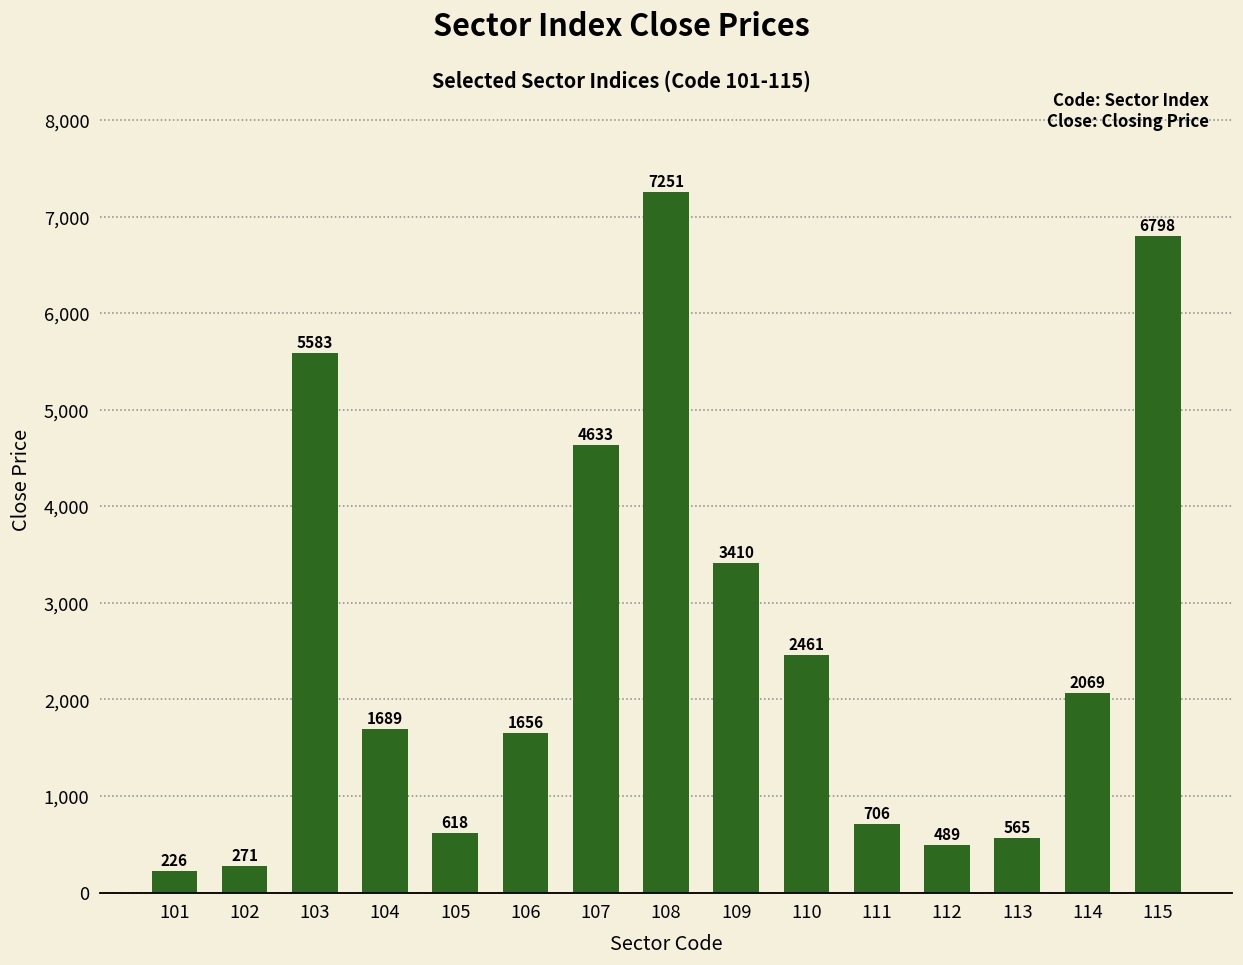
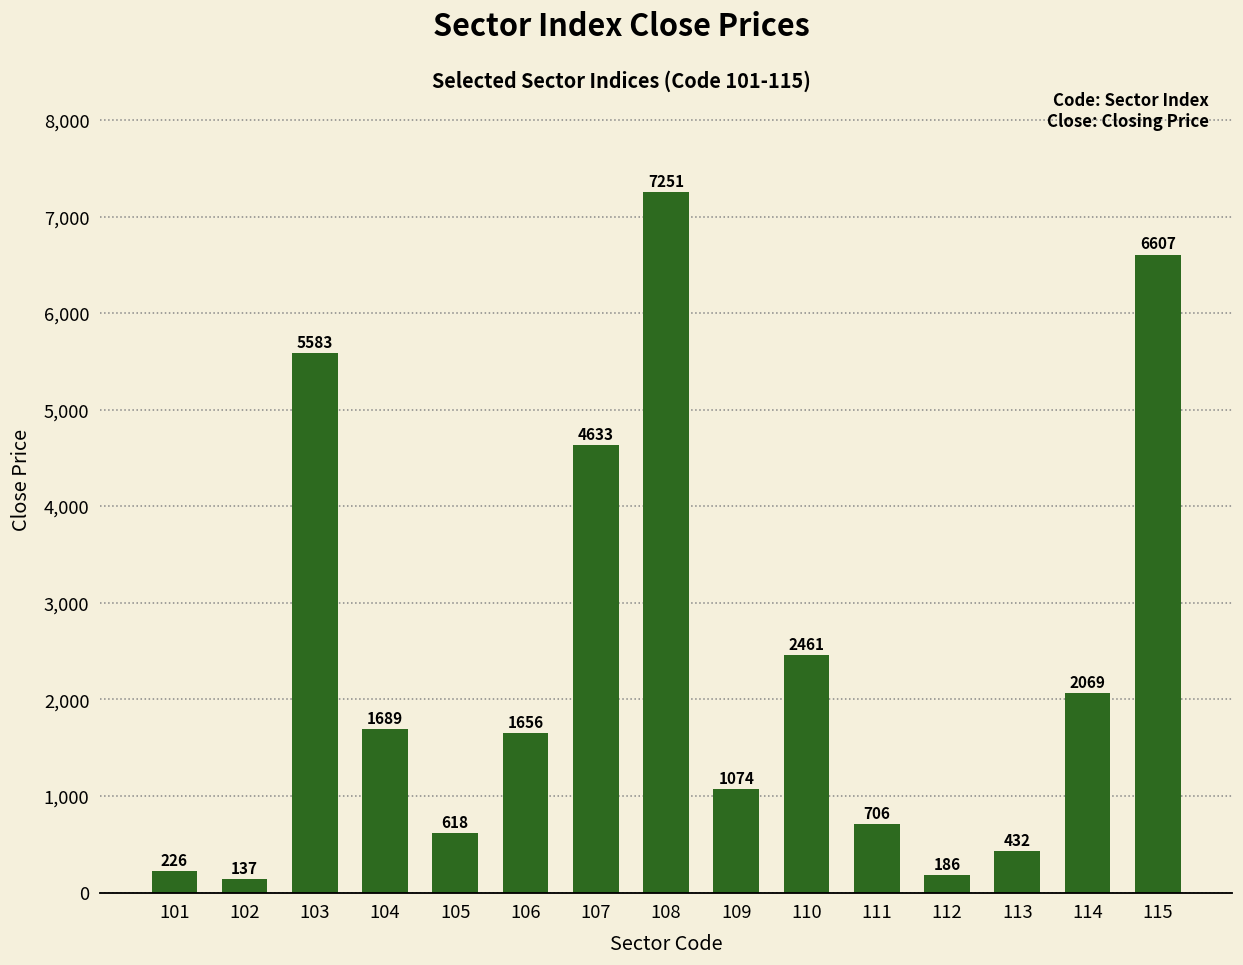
102: 271 -> 137
109: 3410 -> 1074
112: 489 -> 186
113: 565 -> 432
115: 6798 -> 6607
